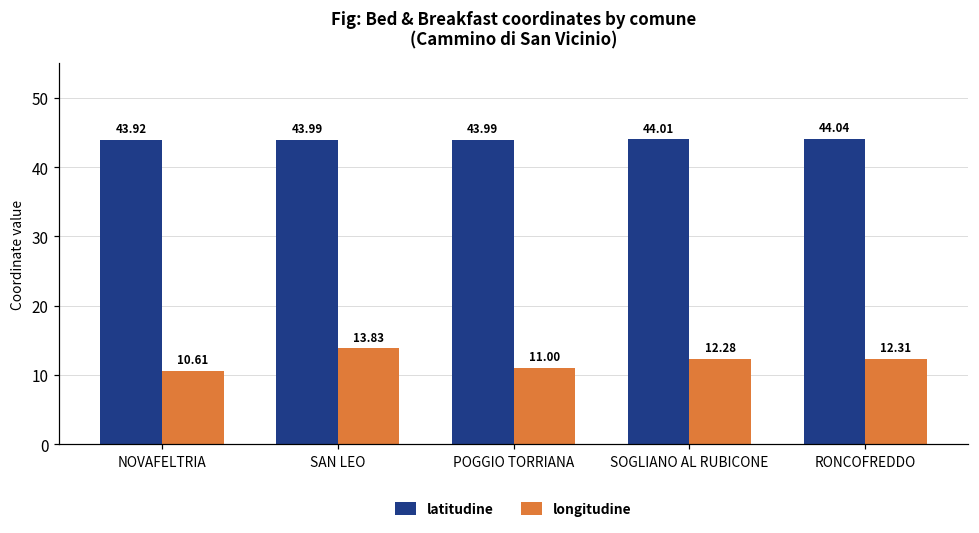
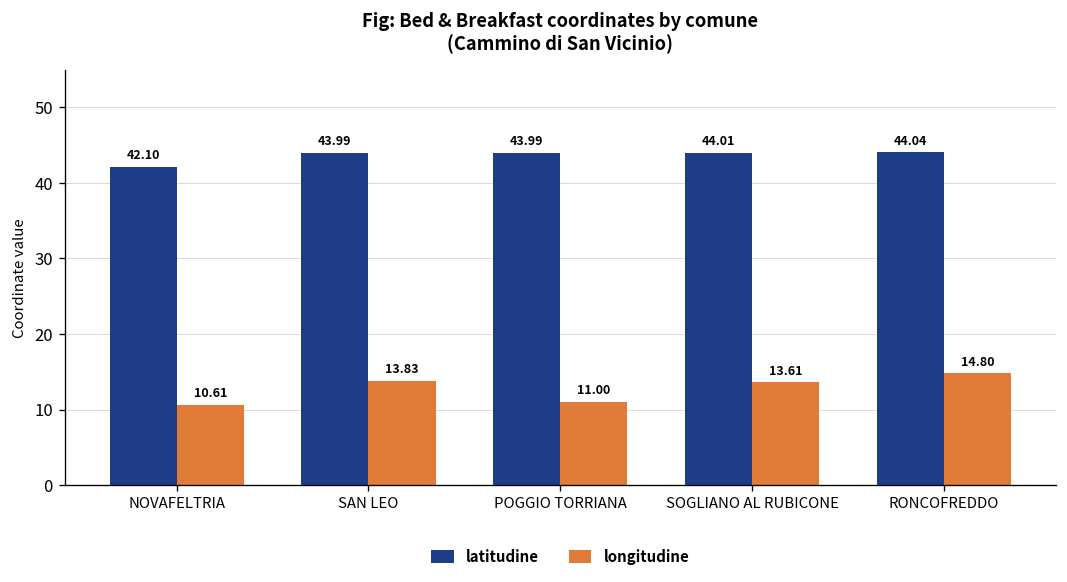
latitudine, NOVAFELTRIA: 43.92 -> 42.10
longitudine, SOGLIANO AL RUBICONE: 12.28 -> 13.61
longitudine, RONCOFREDDO: 12.31 -> 14.80
